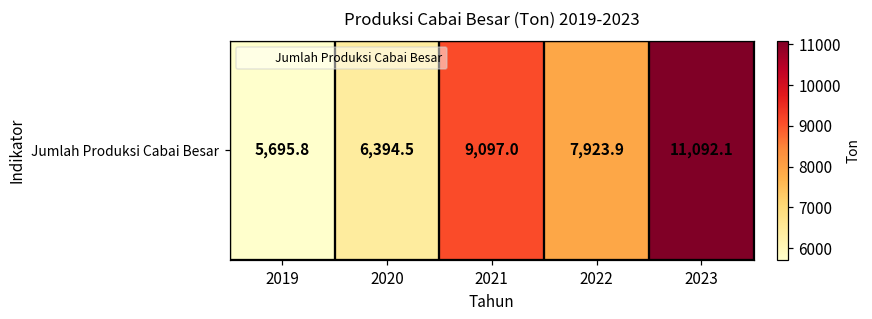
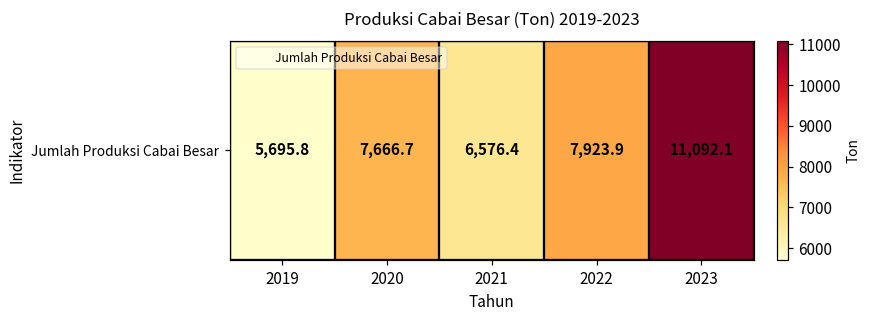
Jumlah Produksi Cabai Besar, 2020: 6,394.5 -> 7,666.7
Jumlah Produksi Cabai Besar, 2021: 9,097.0 -> 6,576.4
